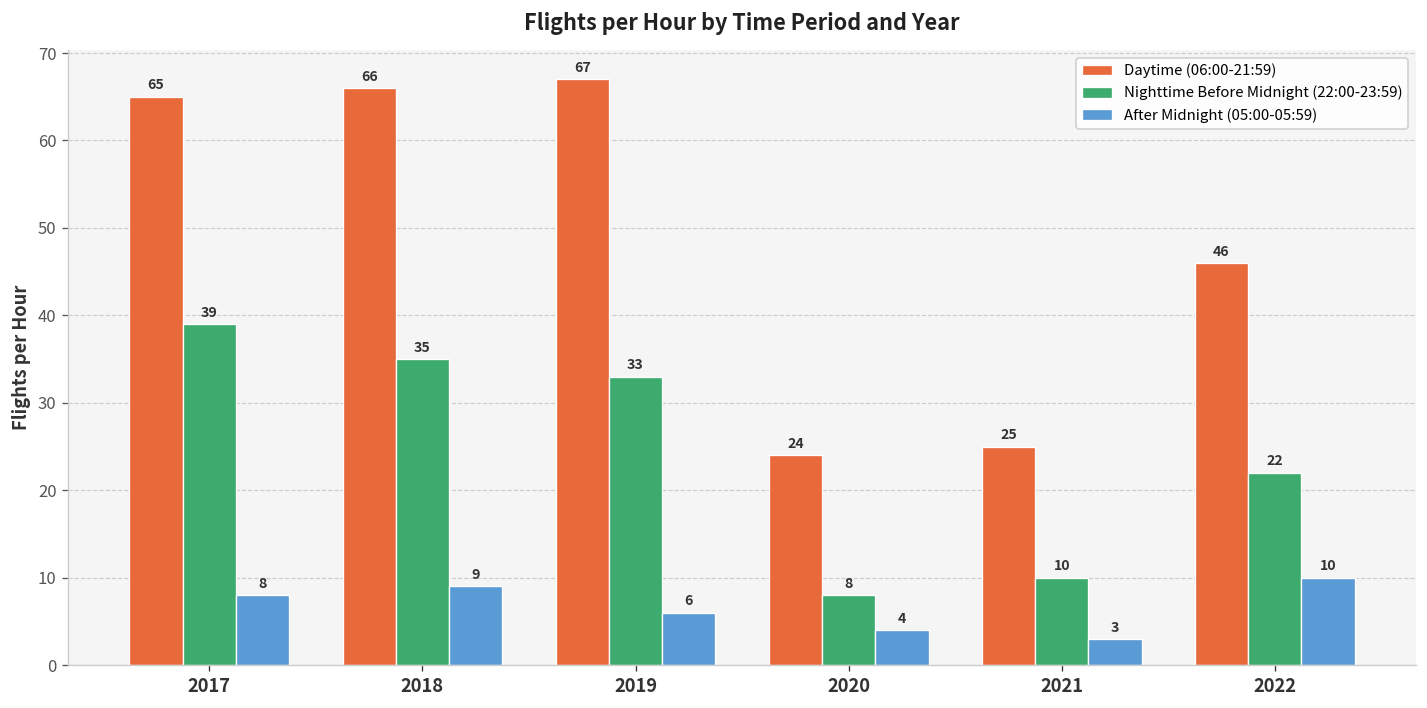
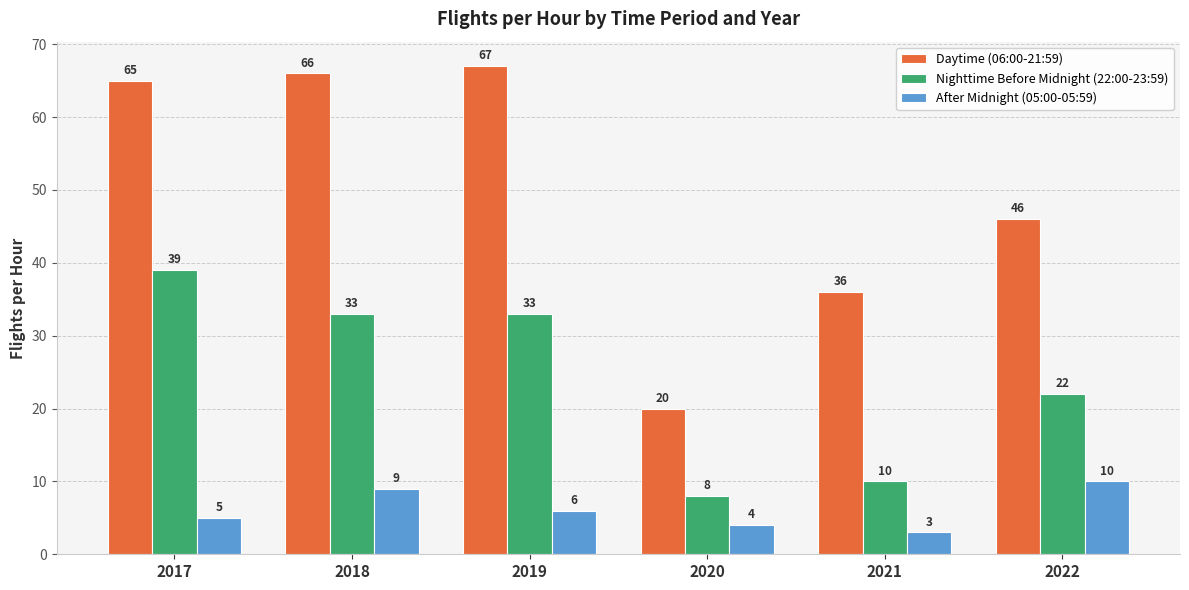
After Midnight (05:00-05:59), 2017: 8 -> 5
Nighttime Before Midnight (22:00-23:59), 2018: 35 -> 33
Daytime (06:00-21:59), 2020: 24 -> 20
Daytime (06:00-21:59), 2021: 25 -> 36
